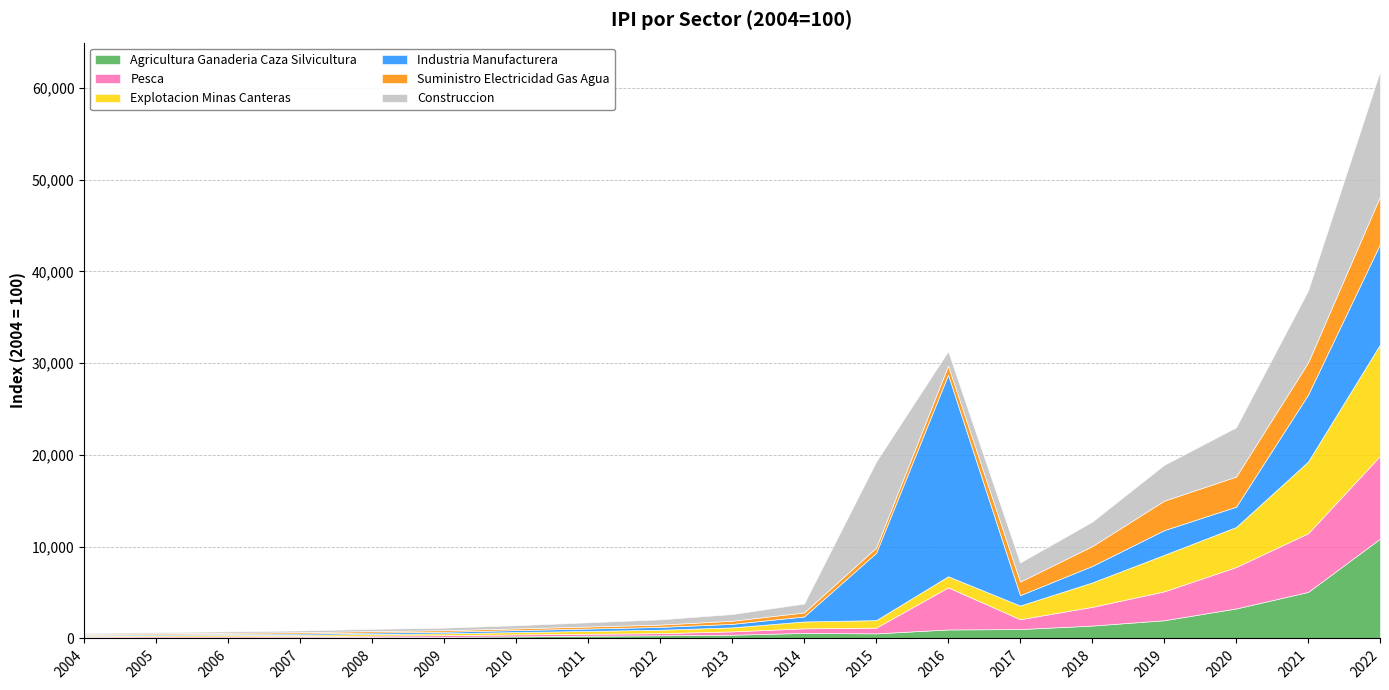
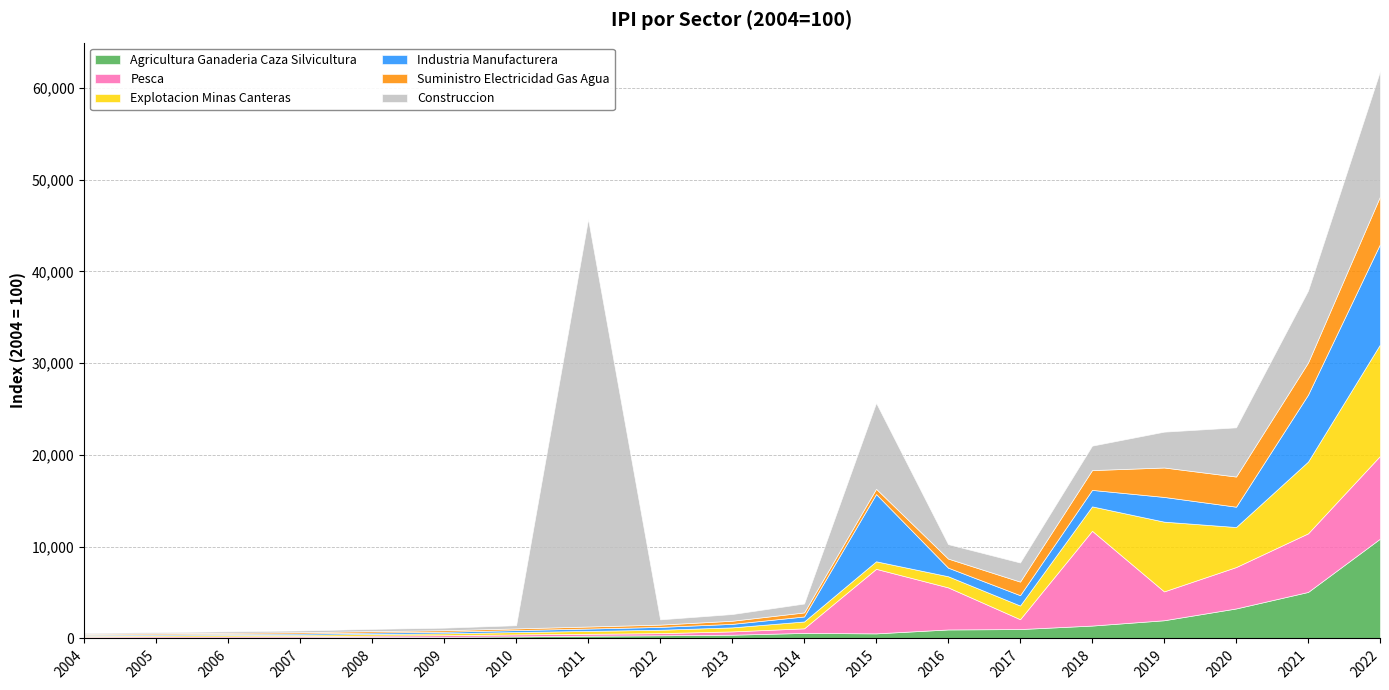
Construccion, 2011: 0 -> 44,000
Pesca, 2015: 1,000 -> 7,000
Industria Manufacturera, 2016: 22,000 -> 1,000
Pesca, 2018: 2,000 -> 10,000
Explotacion Minas Canteras, 2019: 4,000 -> 8,000
